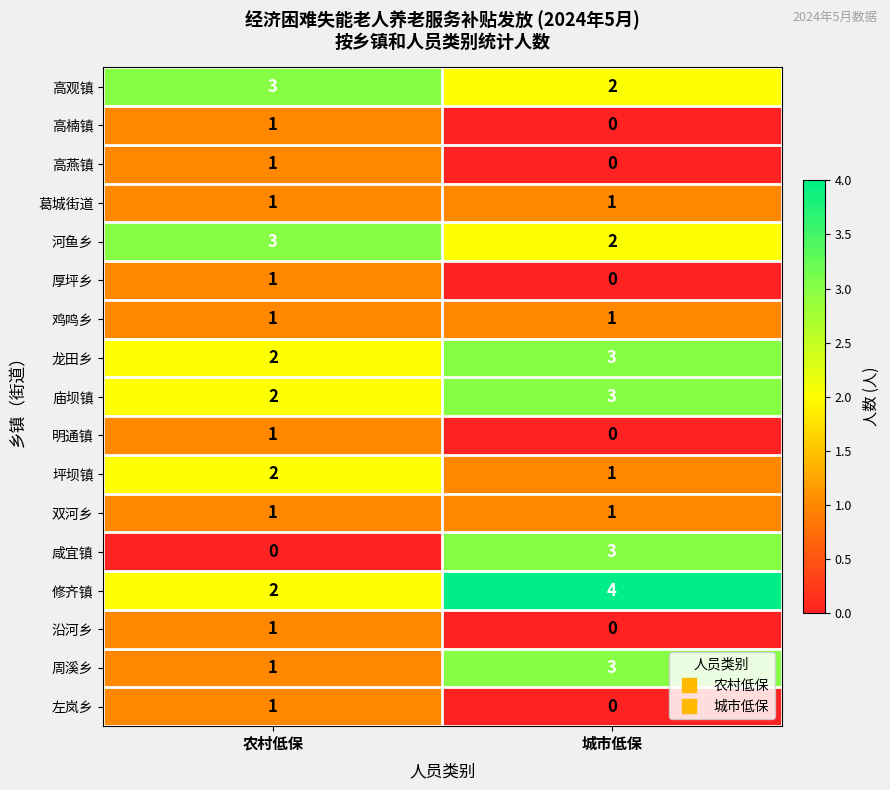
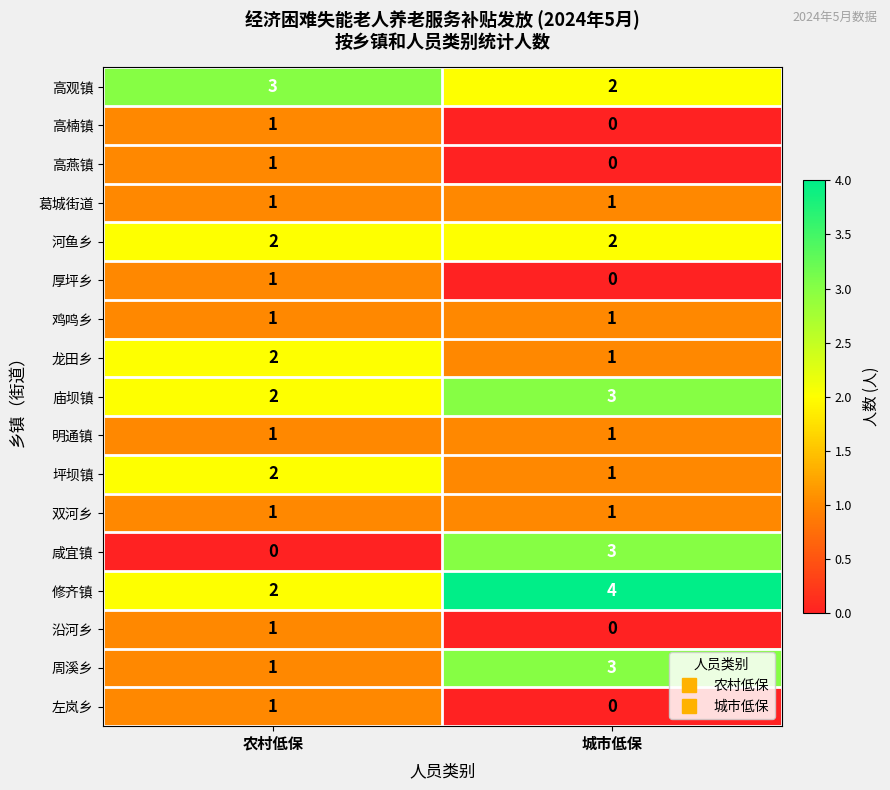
河鱼乡, 农村低保: 3 -> 2
龙田乡, 城市低保: 3 -> 1
明通镇, 城市低保: 0 -> 1
